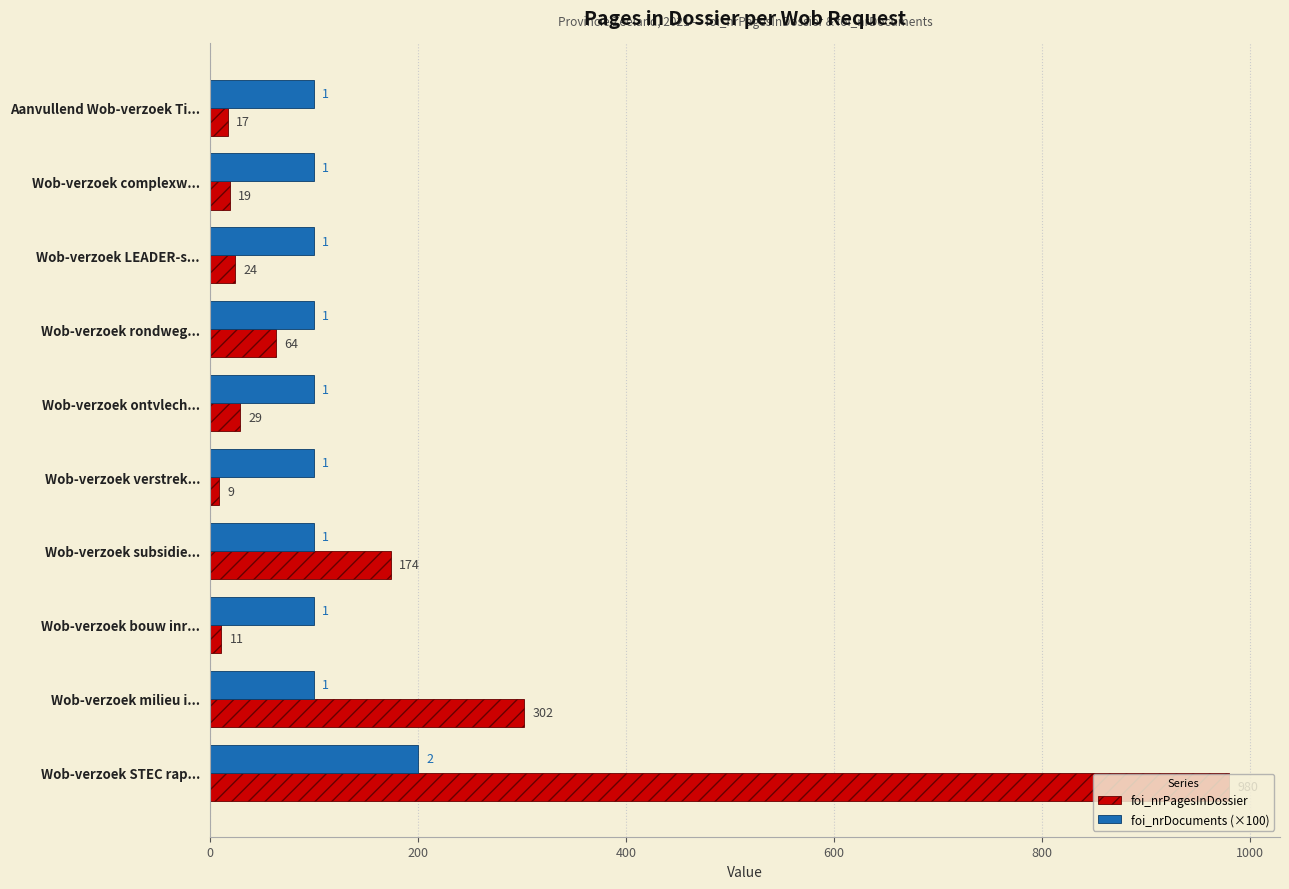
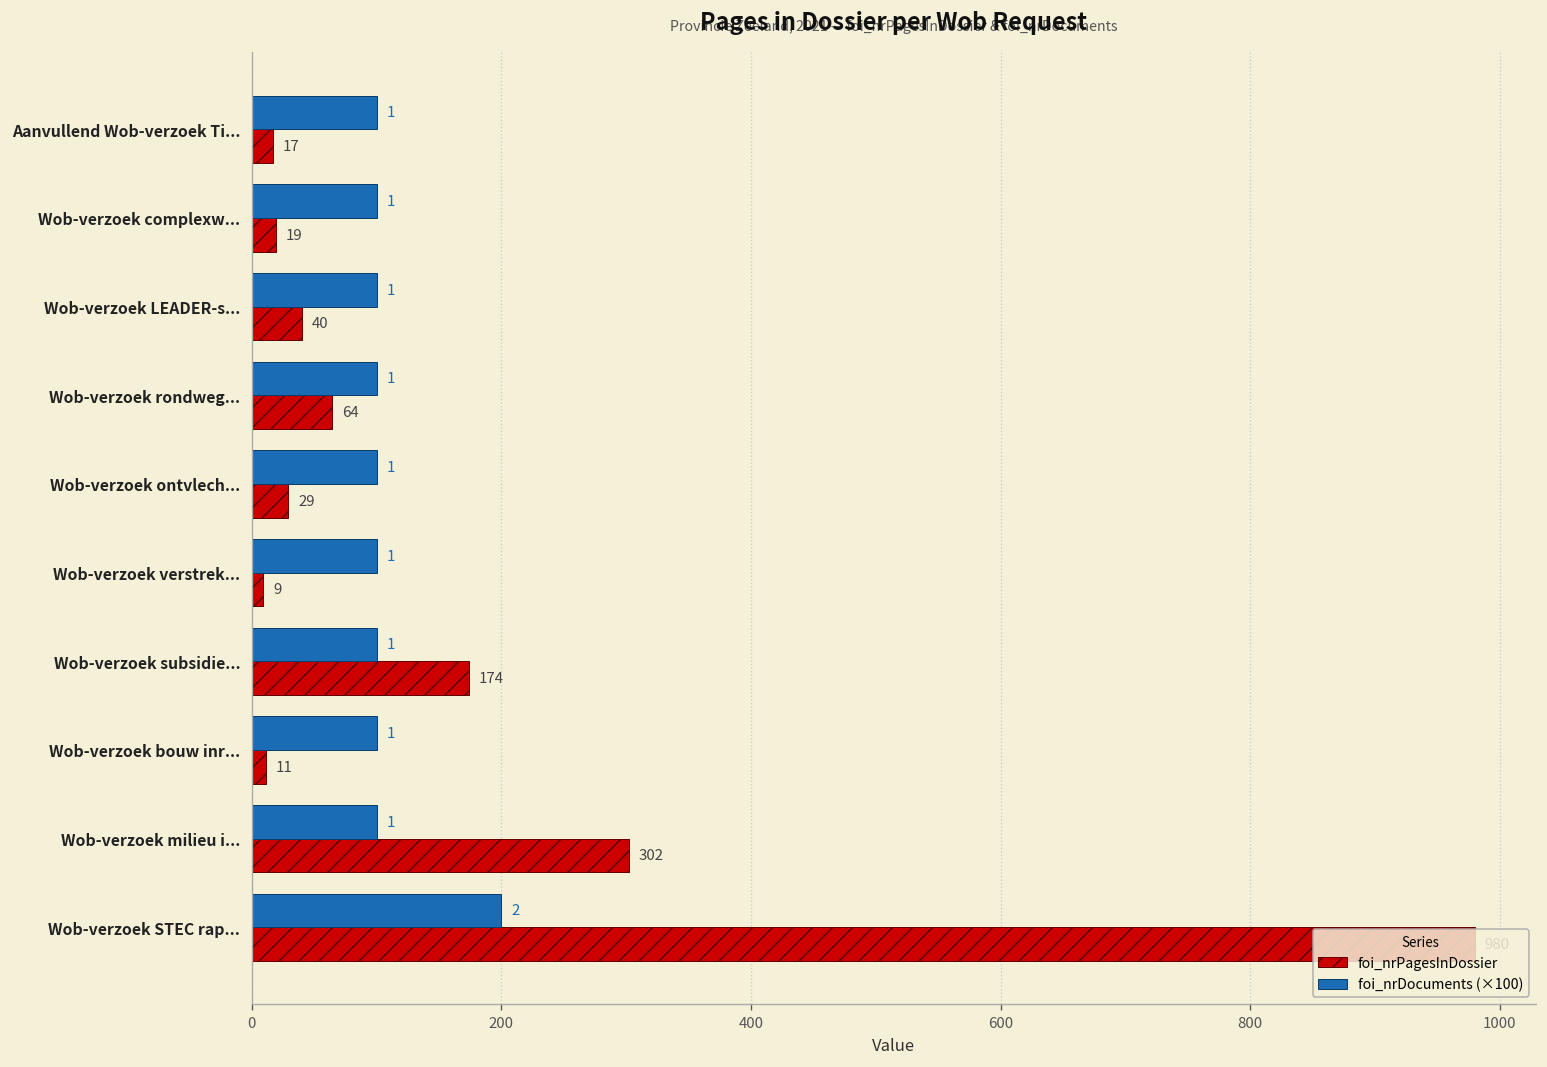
foi_nrPagesInDossier, Wob-verzoek LEADER-s...: 24 -> 40
